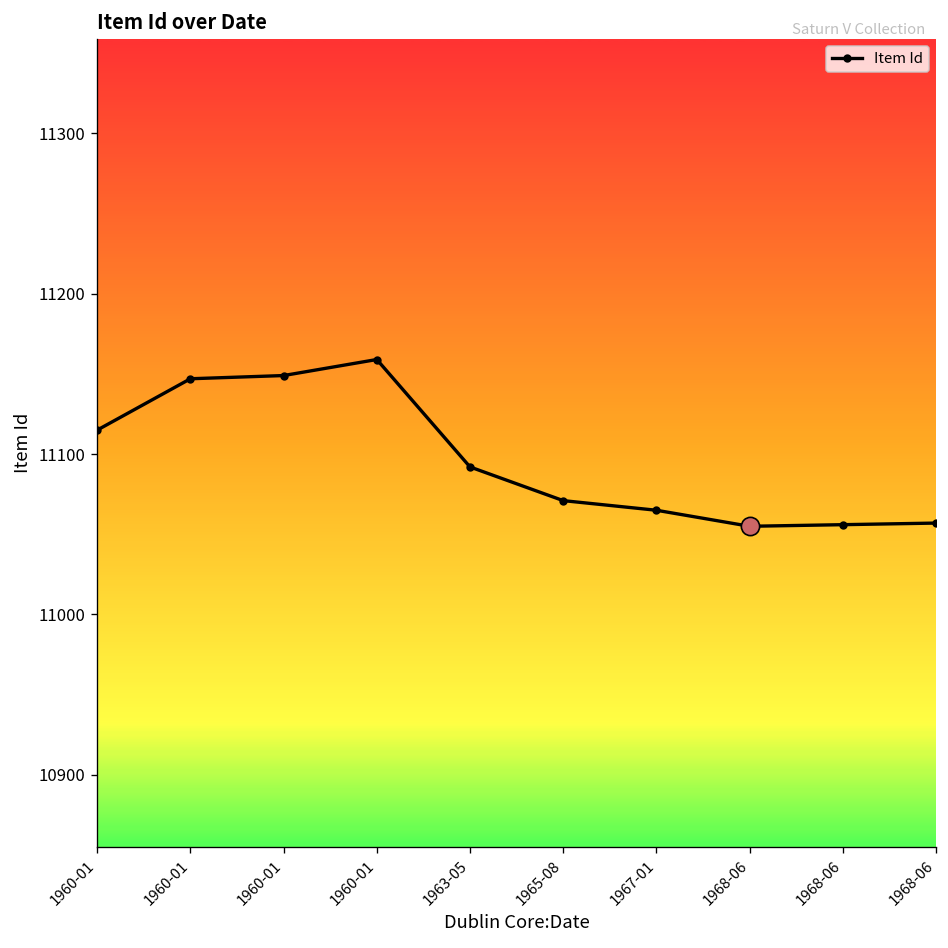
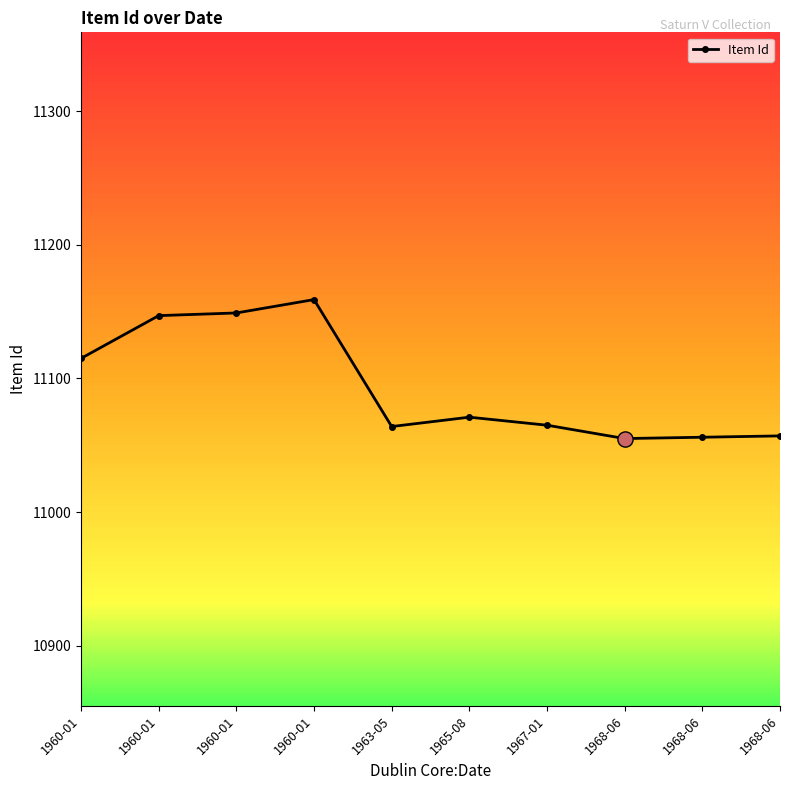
Item Id, 1963-05: 11092 -> 11064
